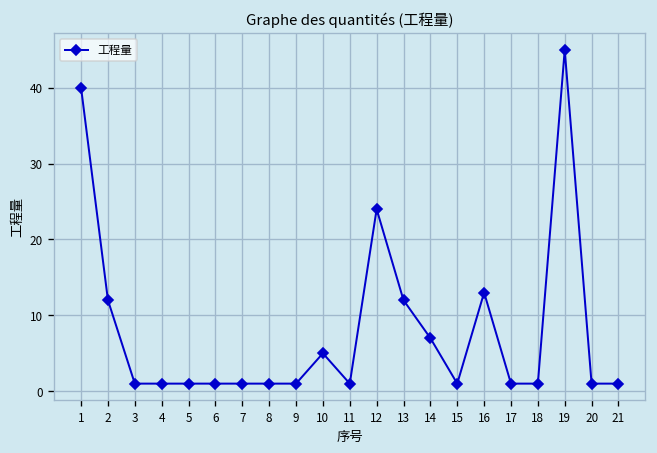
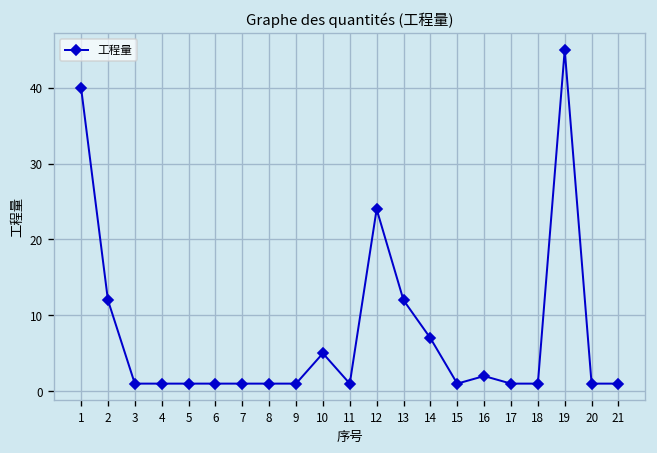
16: 13 -> 2
